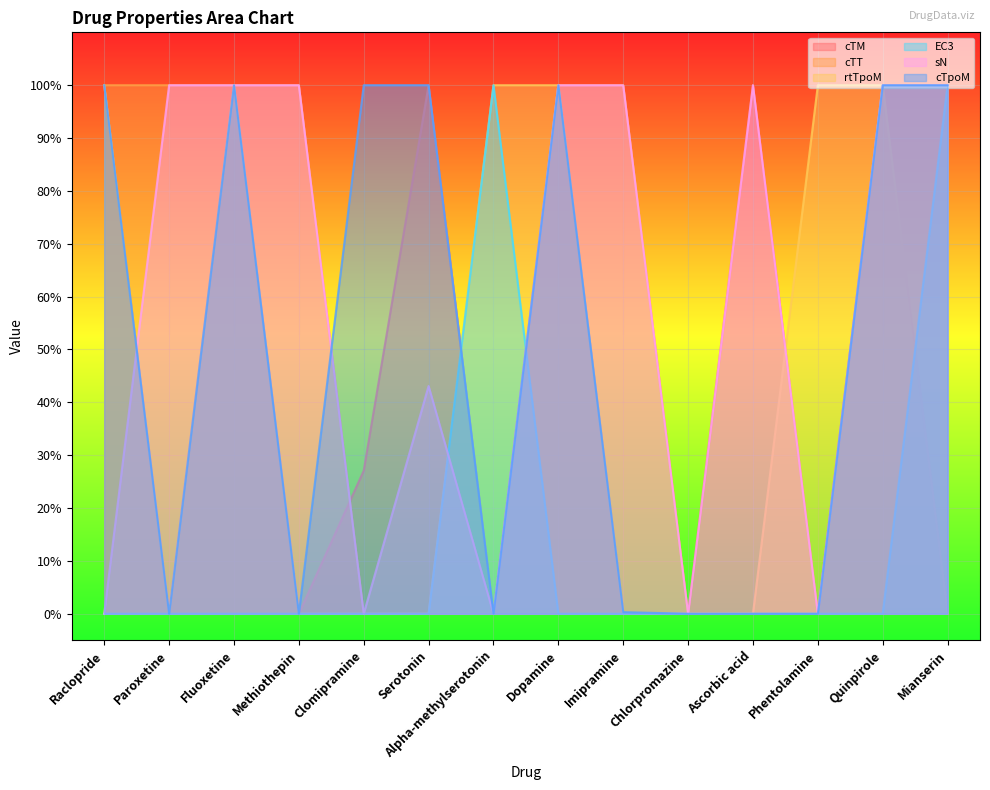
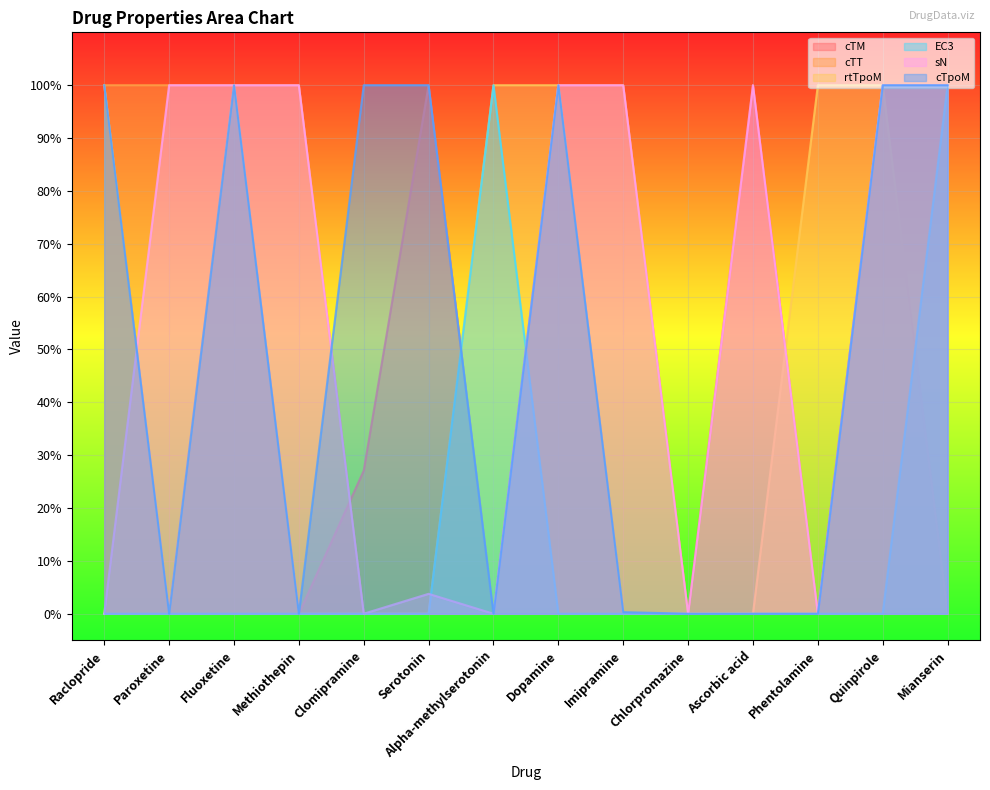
sN, Serotonin: 43% -> 4%
